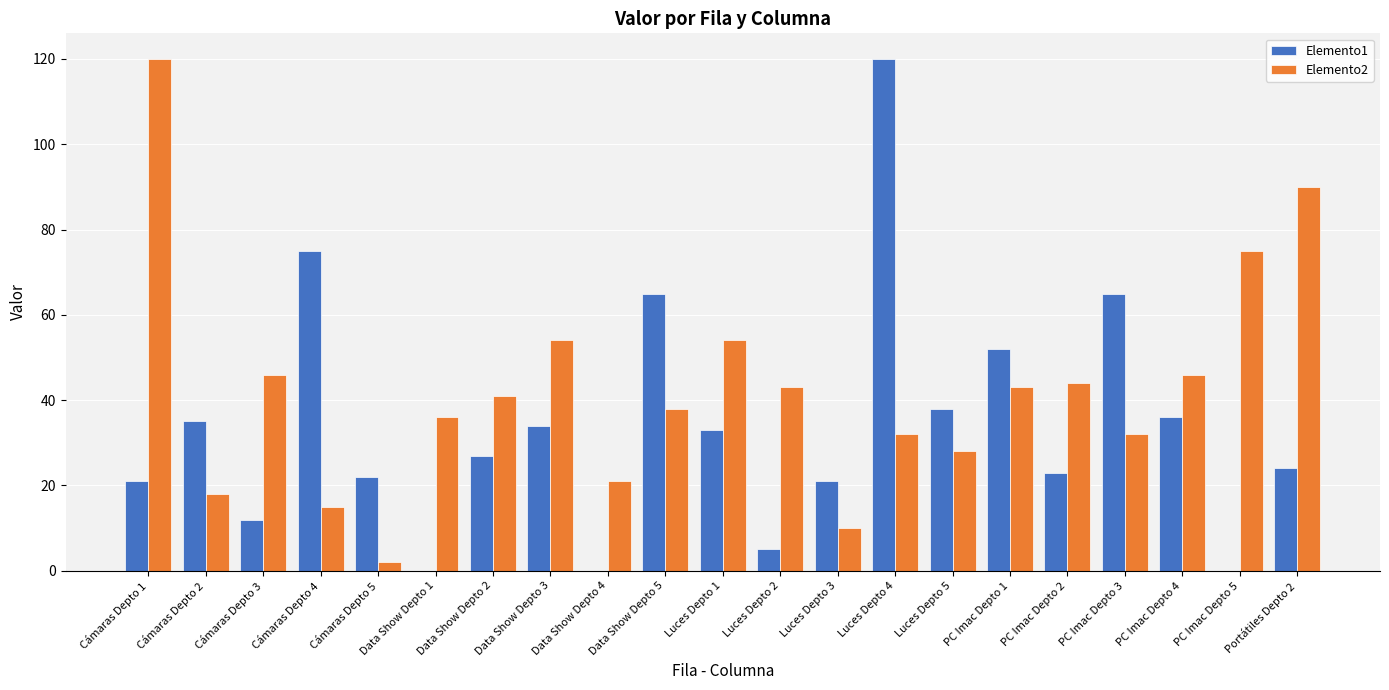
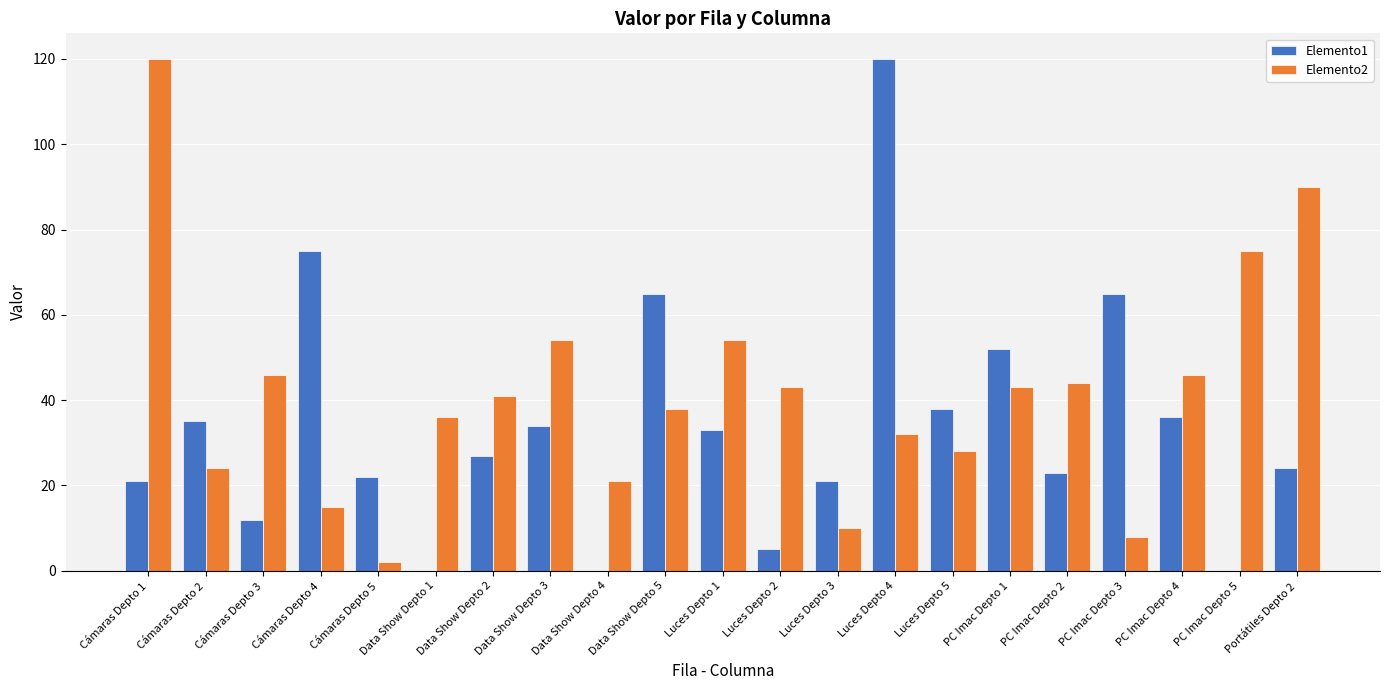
Elemento2, Cámaras Depto 2: 18 -> 24
Elemento2, PC Imac Depto 3: 32 -> 8
